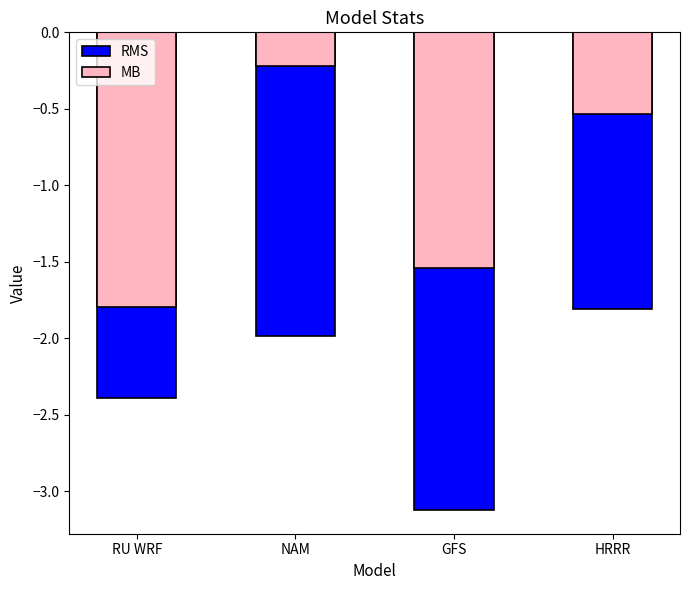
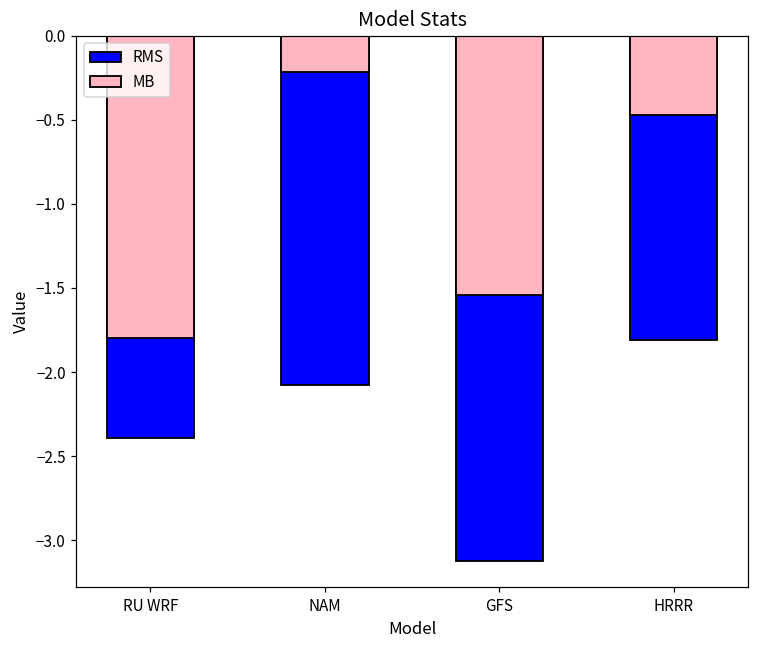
RMS, NAM: -1.99 -> -2.08
MB, HRRR: -0.54 -> -0.47
